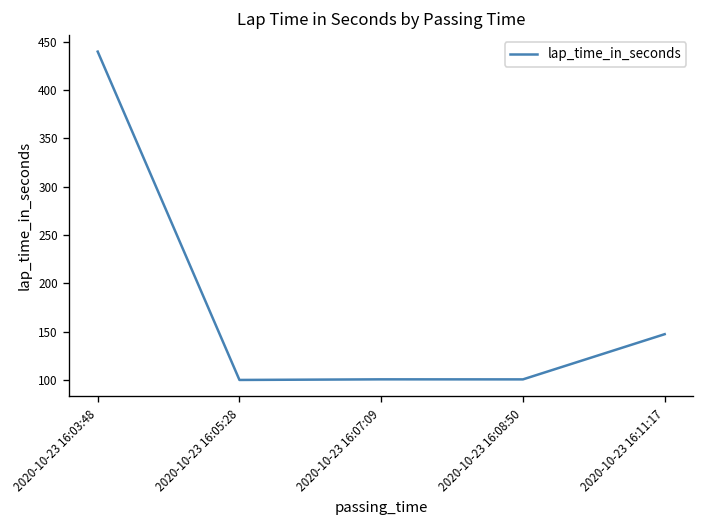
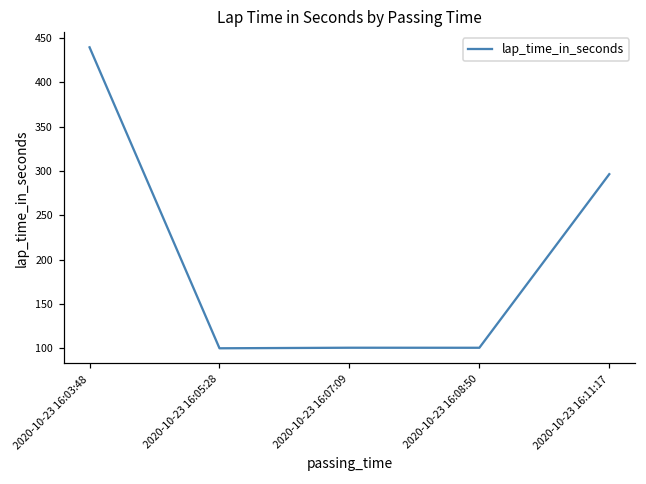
2020-10-23 16:11:17: 150 -> 300
